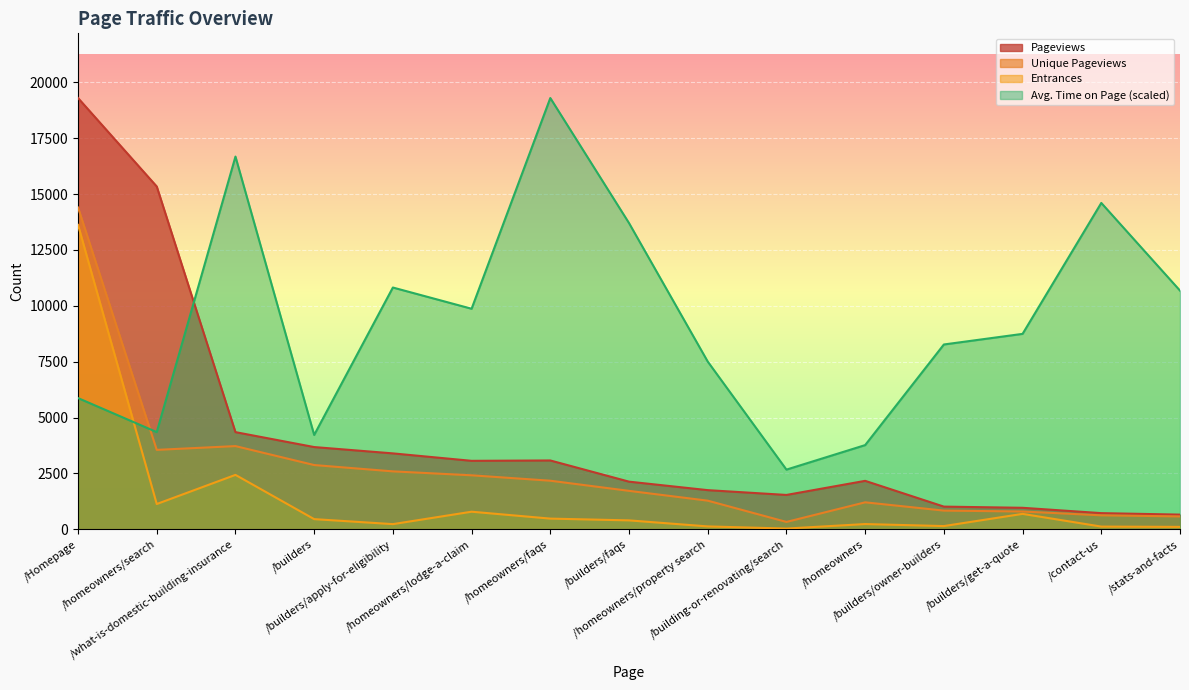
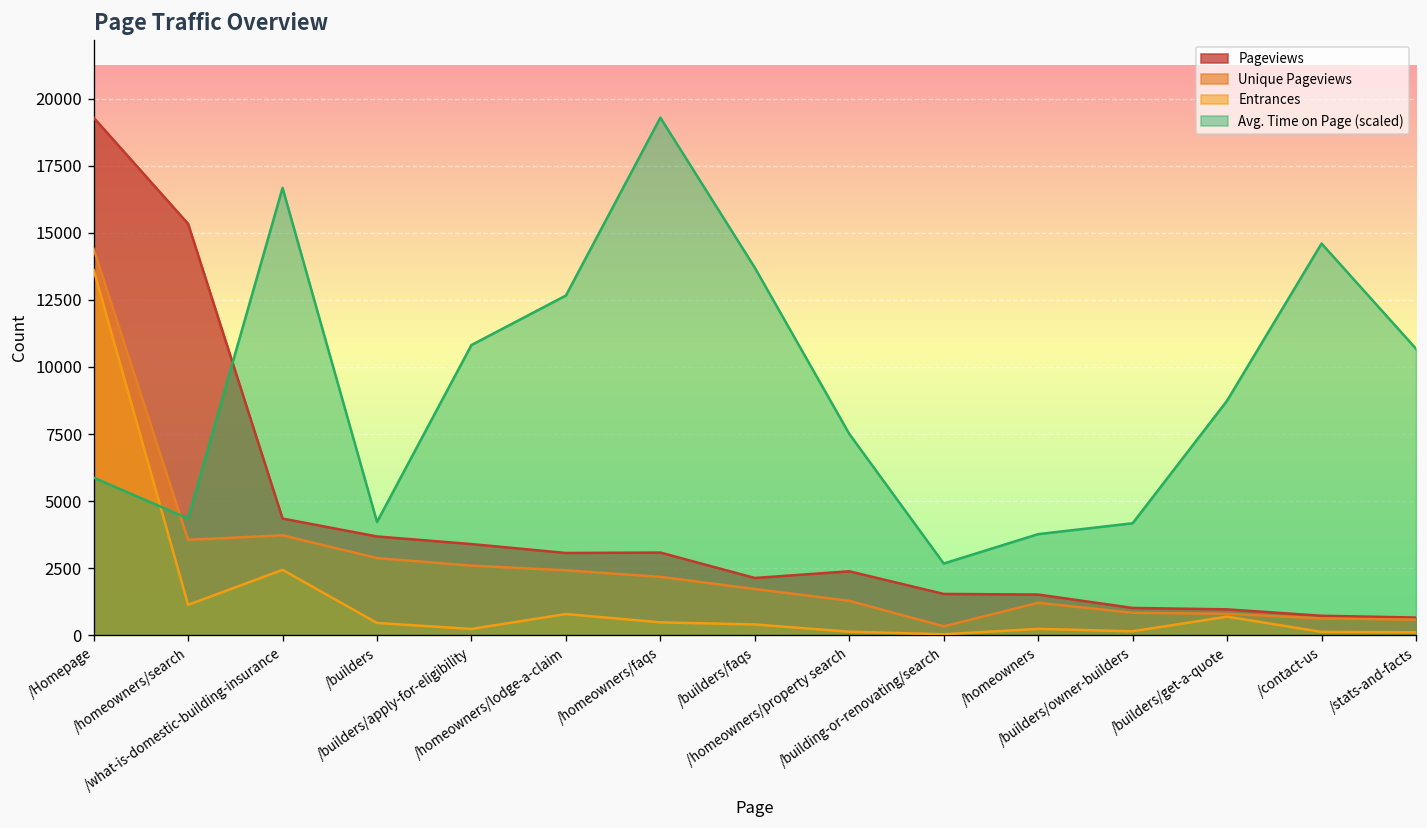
Avg. Time on Page (scaled), /homeowners/lodge-a-claim: 9900 -> 12700
Pageviews, /homeowners/property search: 1800 -> 2400
Pageviews, /homeowners: 2200 -> 1500
Avg. Time on Page (scaled), /builders/owner-builders: 8300 -> 4200
